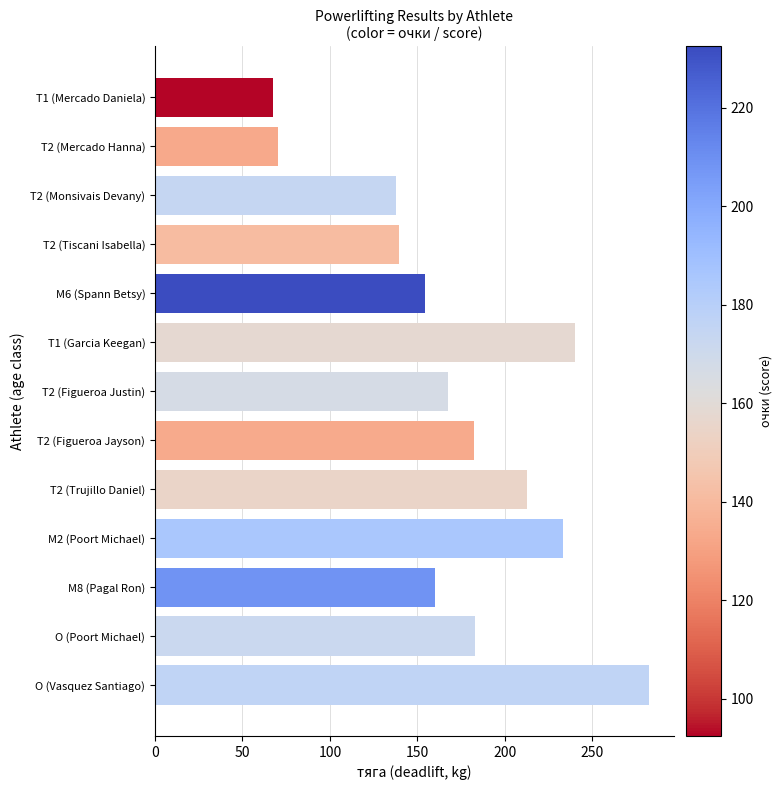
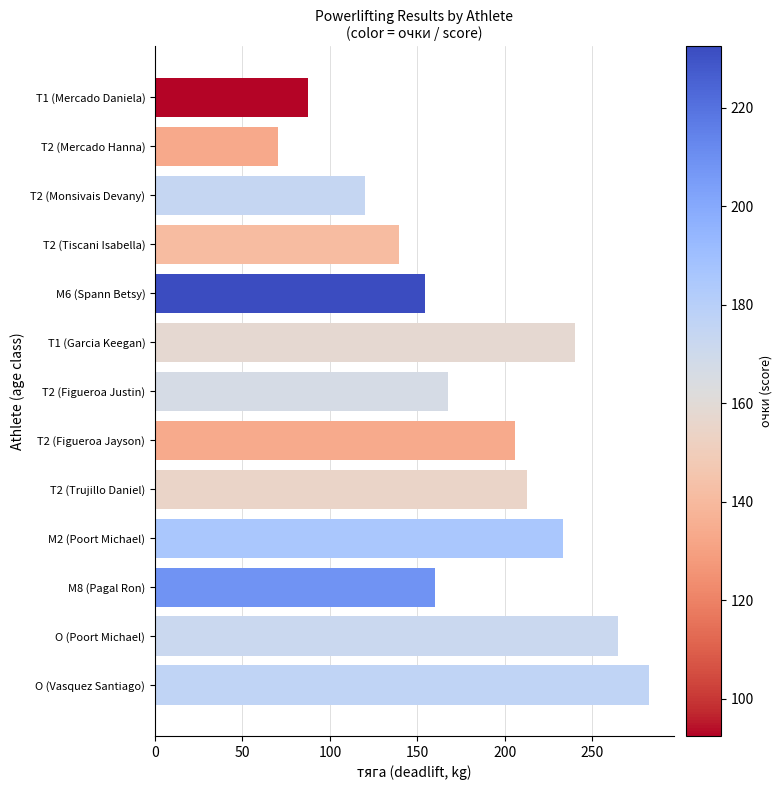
T1 (Mercado Daniela): 68 -> 87
T2 (Monsivais Devany): 138 -> 120
T2 (Figueroa Jayson): 183 -> 206
O (Poort Michael): 183 -> 265
